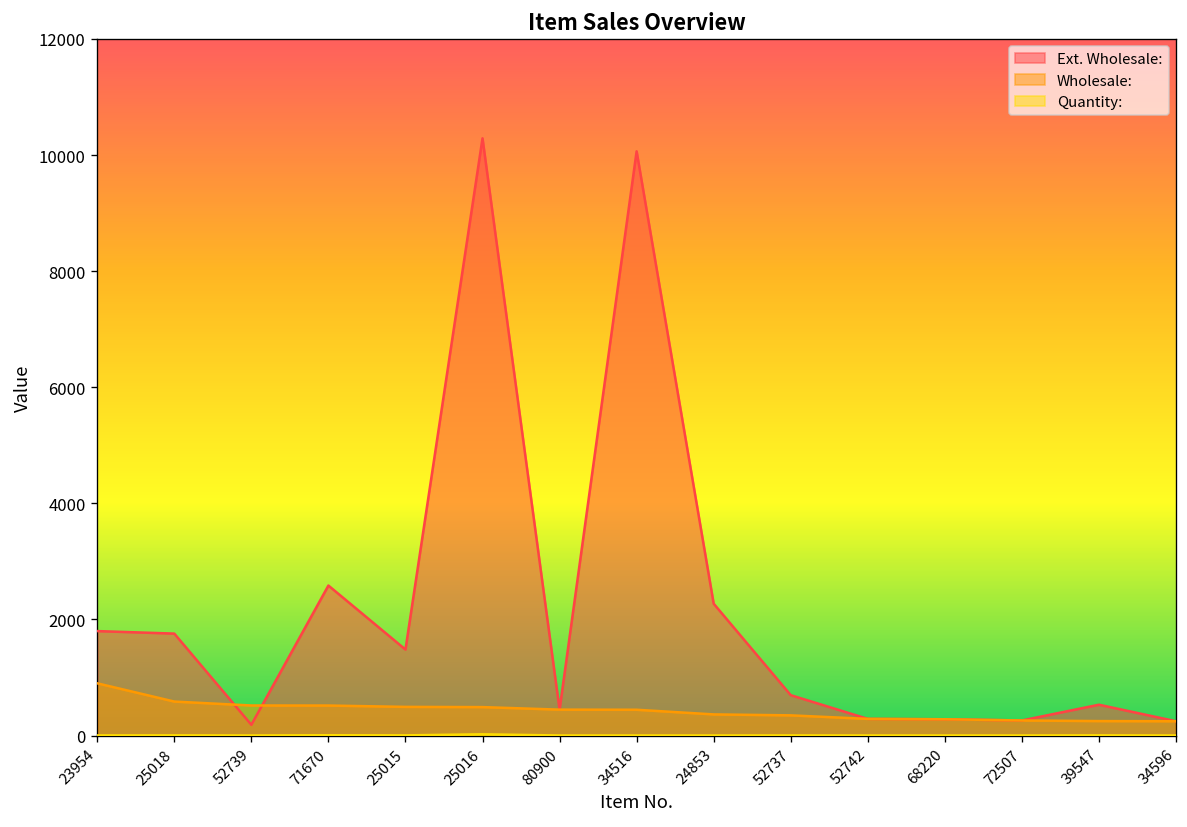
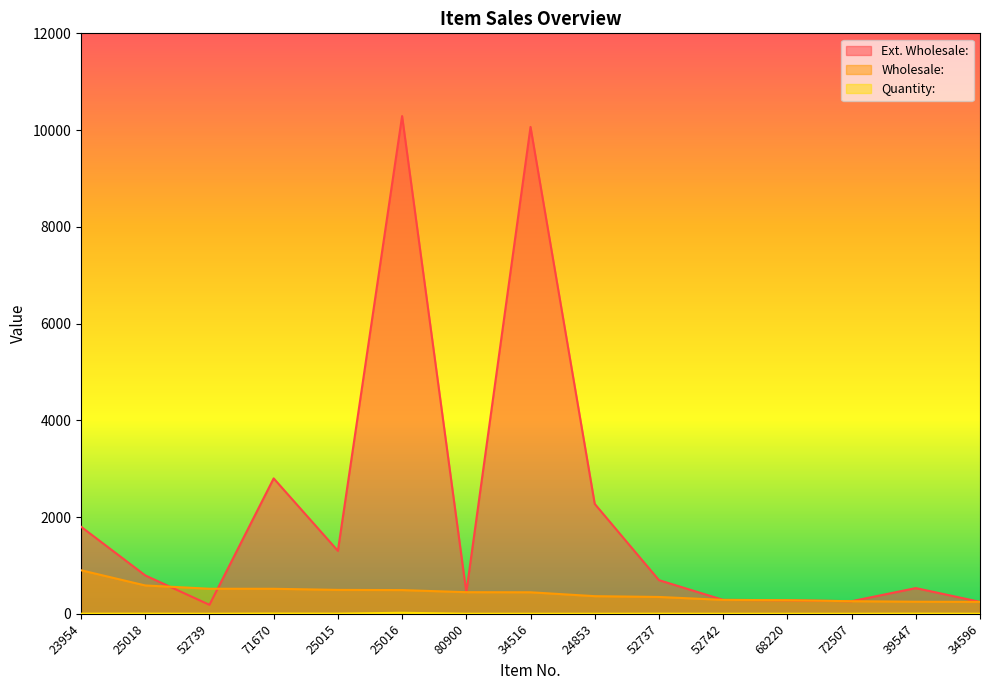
Ext. Wholesale:, 25018: 1800 -> 800
Ext. Wholesale:, 71670: 2600 -> 2800
Ext. Wholesale:, 25015: 1500 -> 1300
